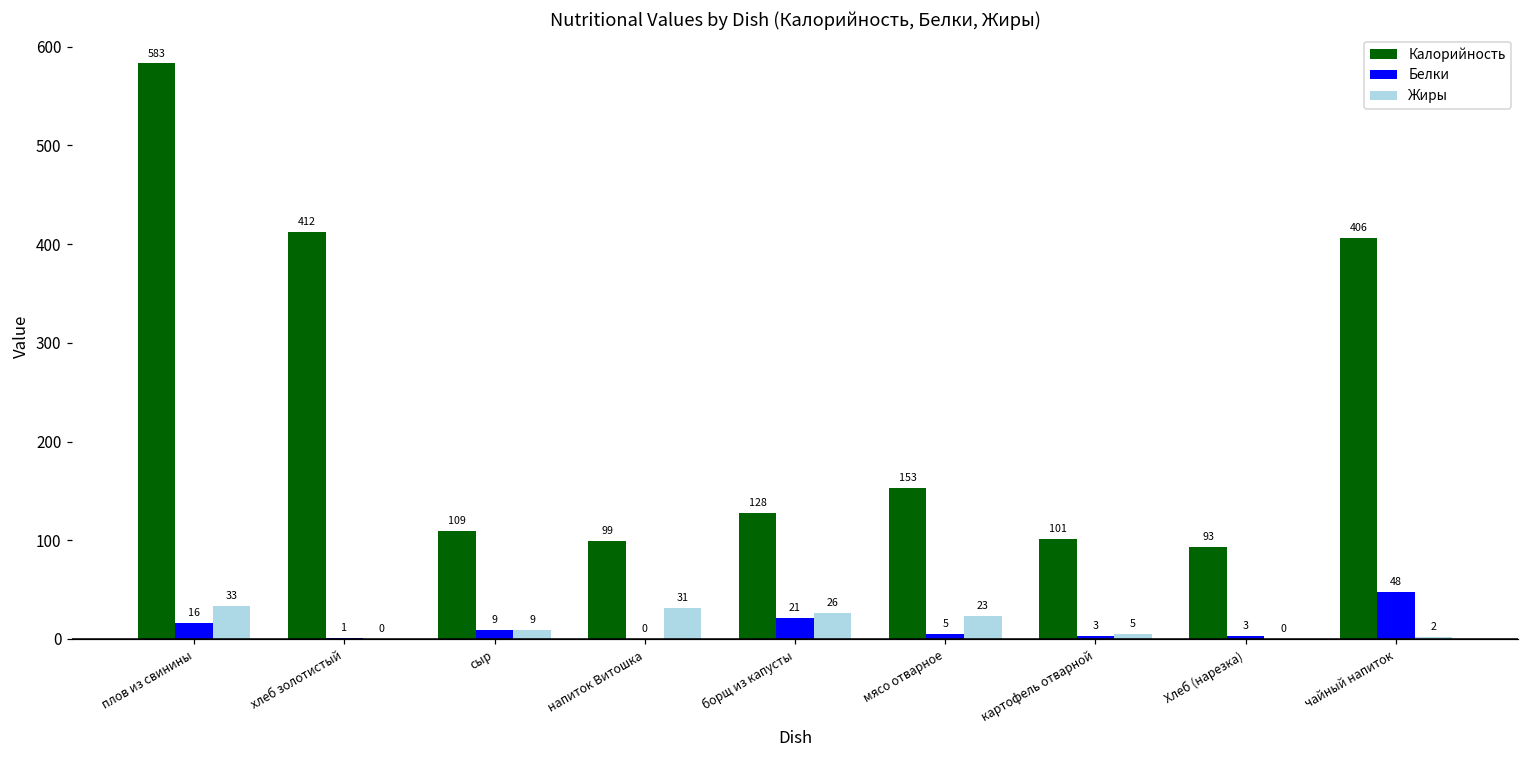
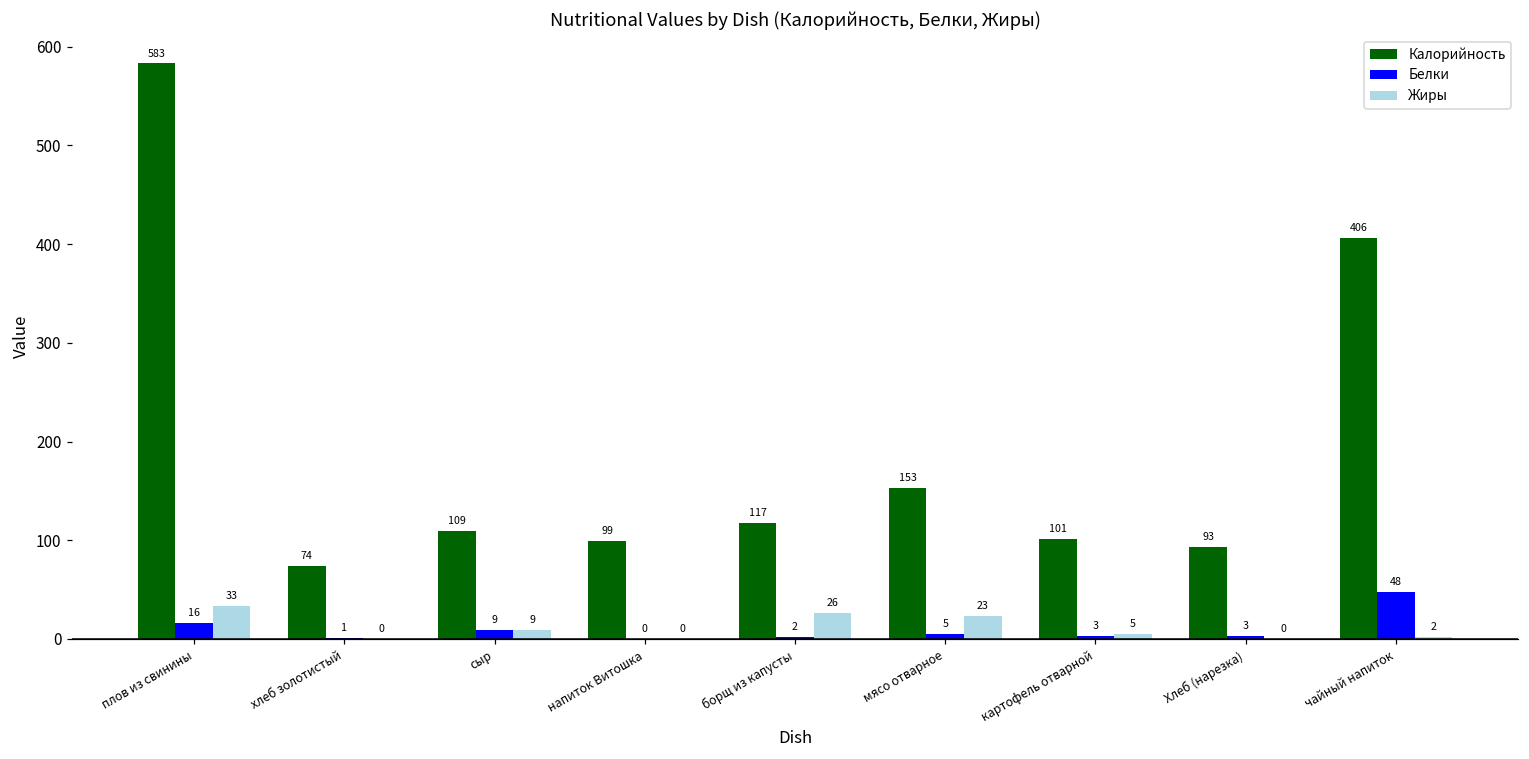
Калорийность, хлеб золотистый: 412 -> 74
Жиры, напиток Витошка: 31 -> 0
Калорийность, борщ из капусты: 128 -> 117
Белки, борщ из капусты: 21 -> 2
